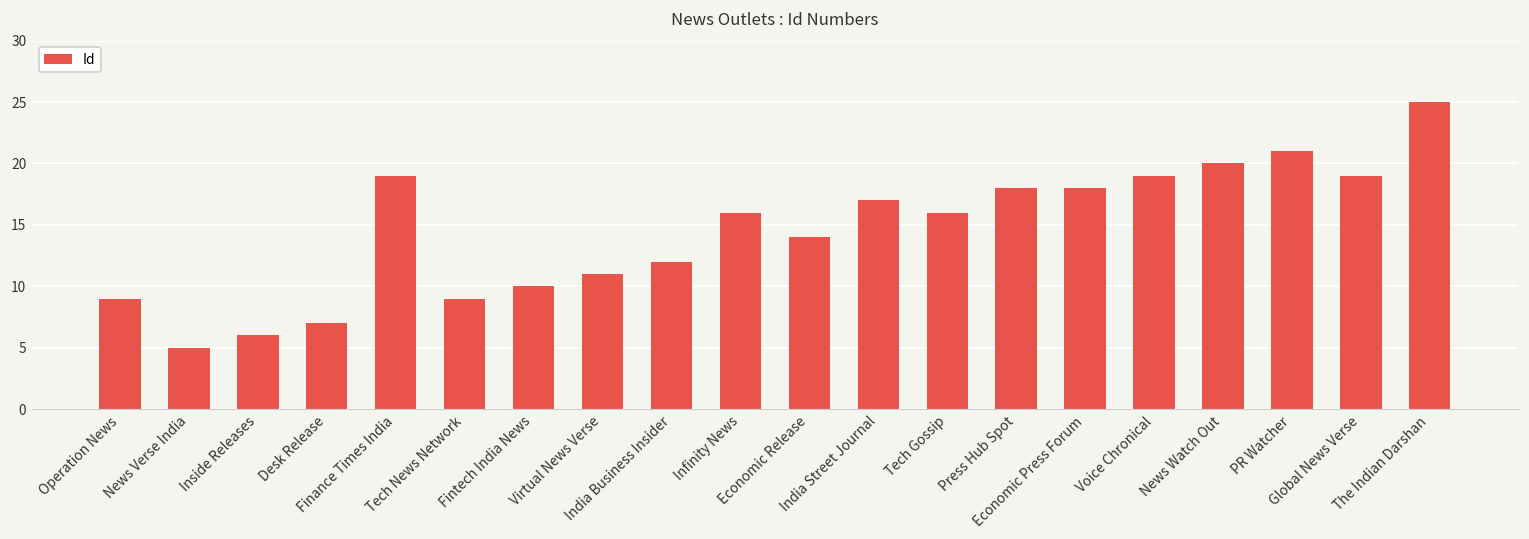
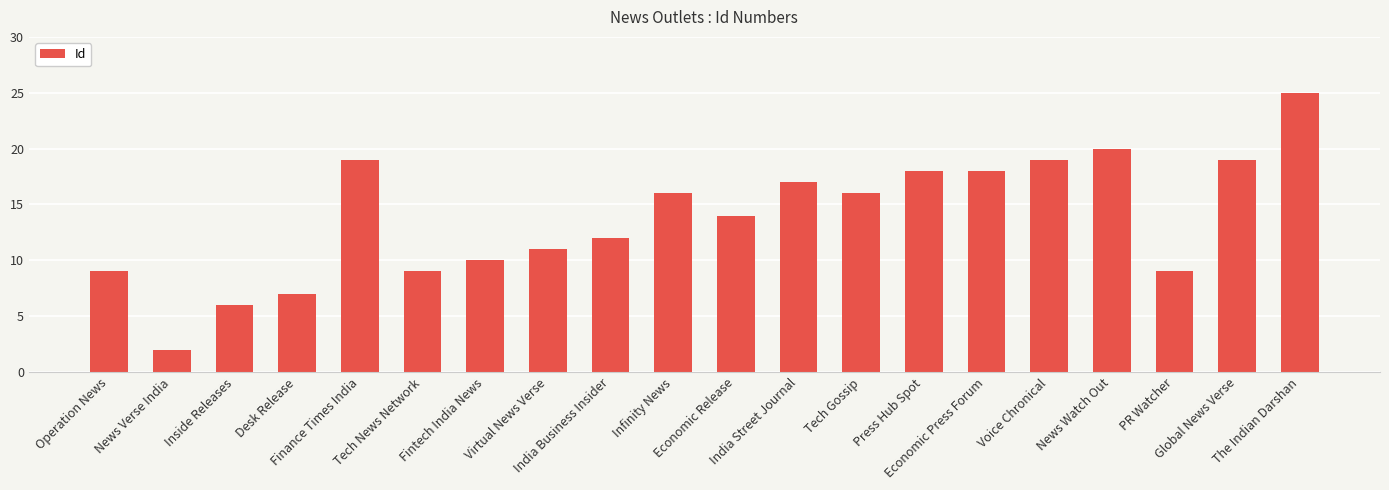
News Verse India: 5 -> 2
PR Watcher: 21 -> 9
